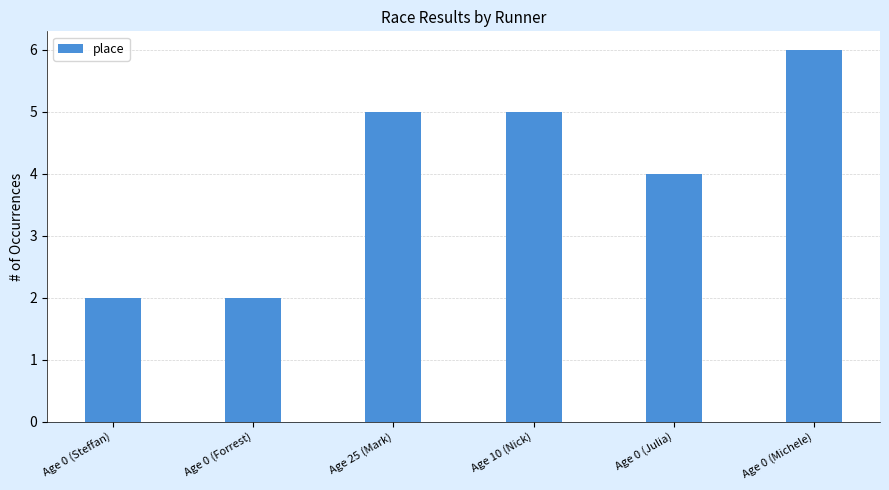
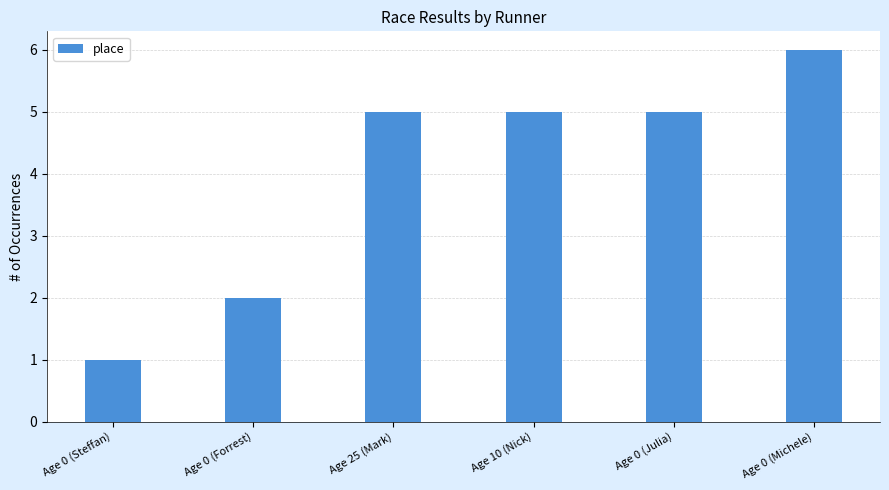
Age 0 (Steffan): 2 -> 1
Age 0 (Julia): 4 -> 5
